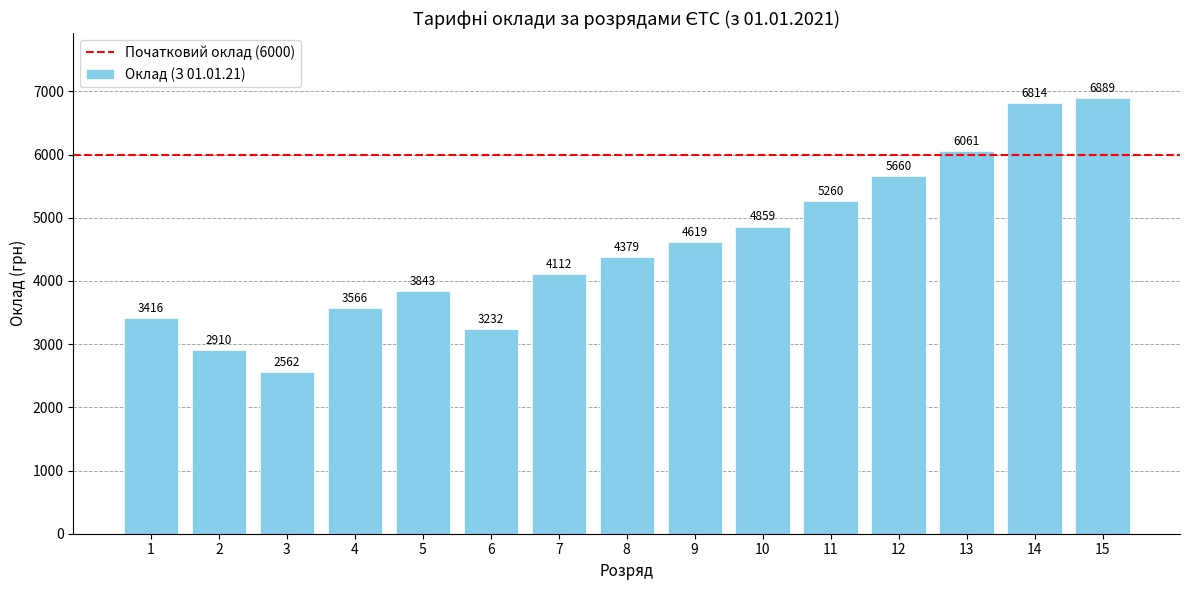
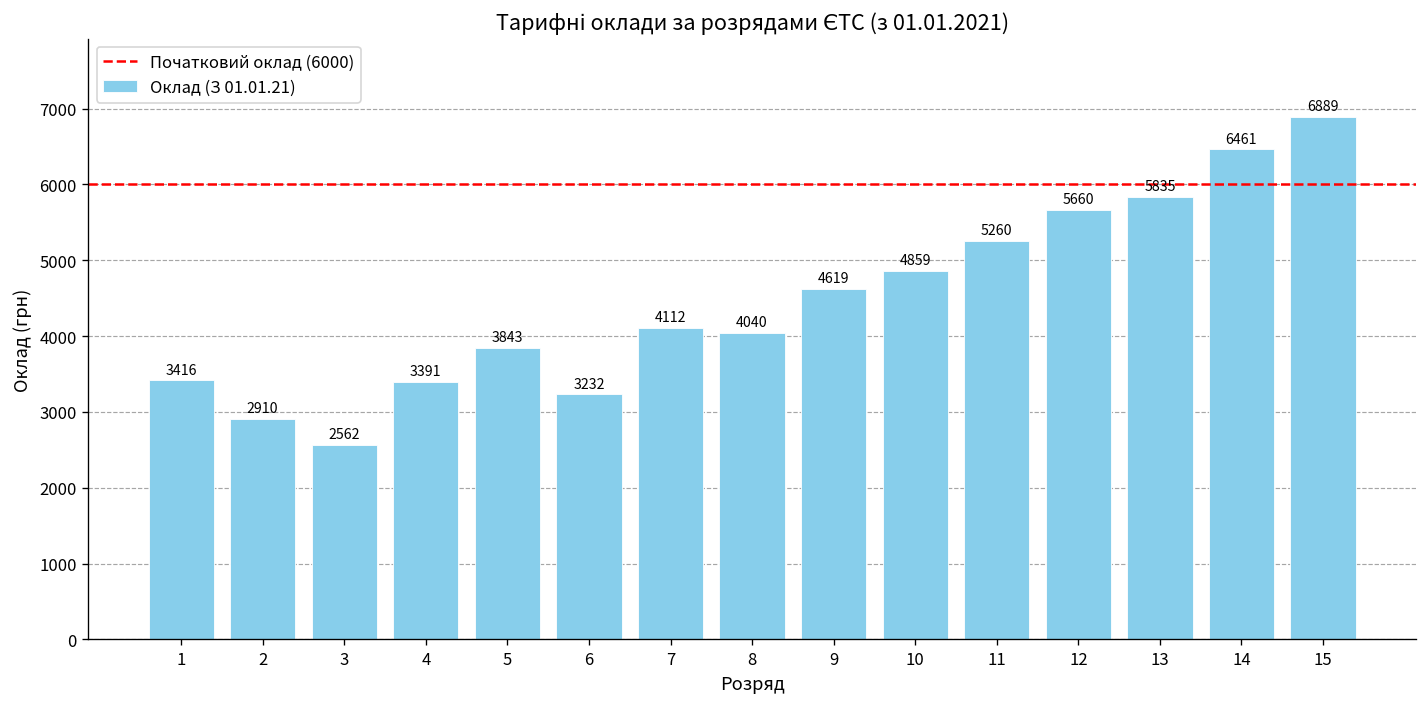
4: 3566 -> 3391
8: 4379 -> 4040
13: 6061 -> 5835
14: 6814 -> 6461
